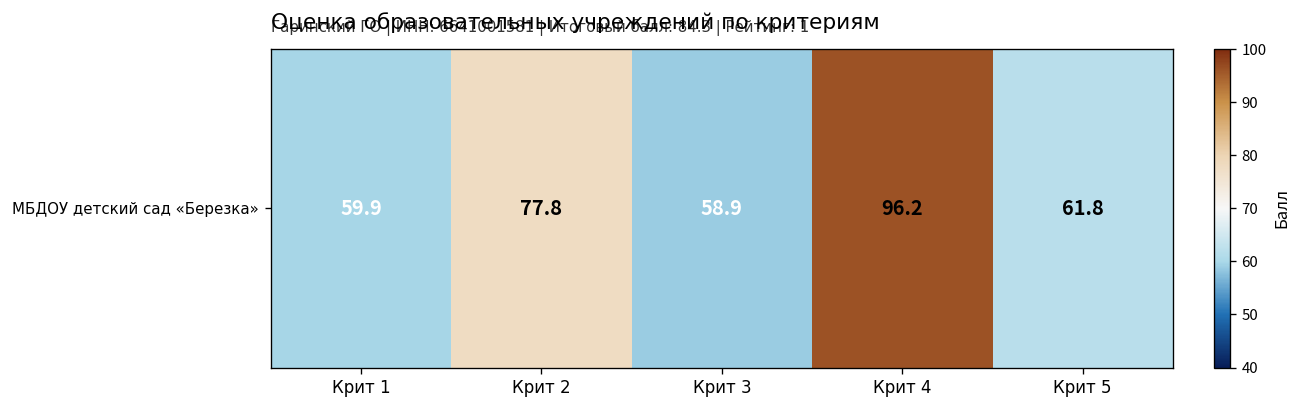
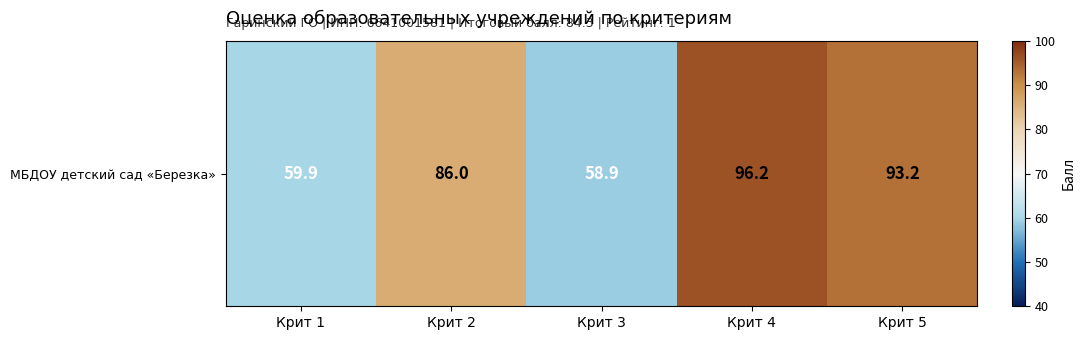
МБДОУ детский сад «Березка», Крит 2: 77.8 -> 86.0
МБДОУ детский сад «Березка», Крит 5: 61.8 -> 93.2
